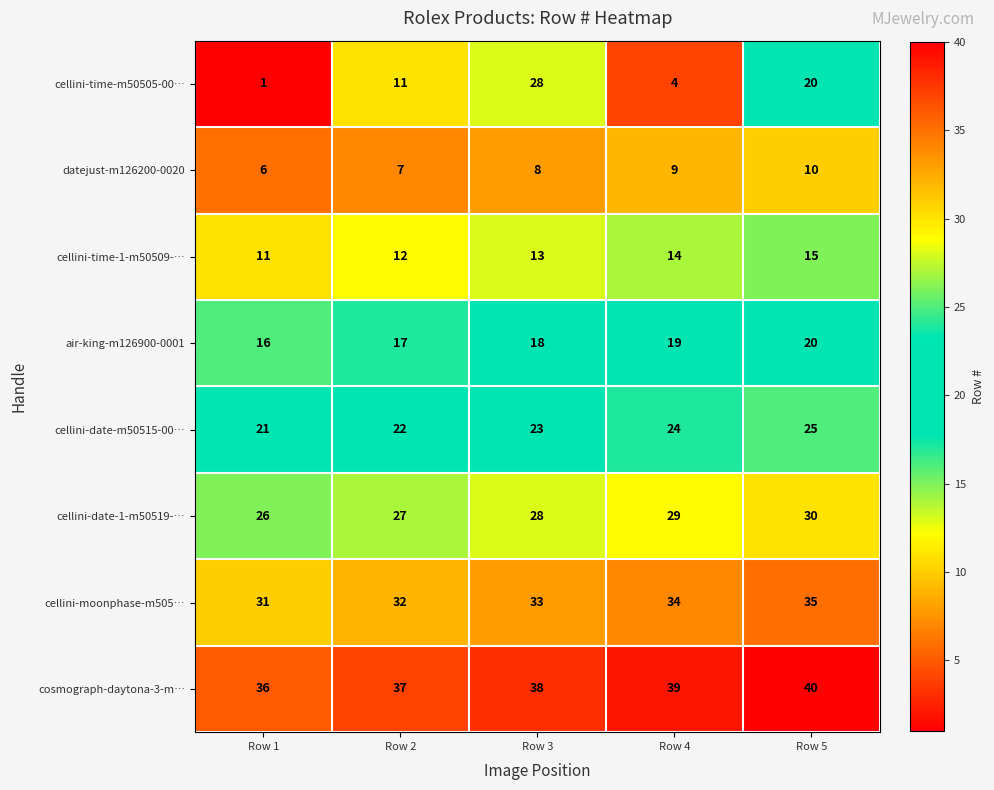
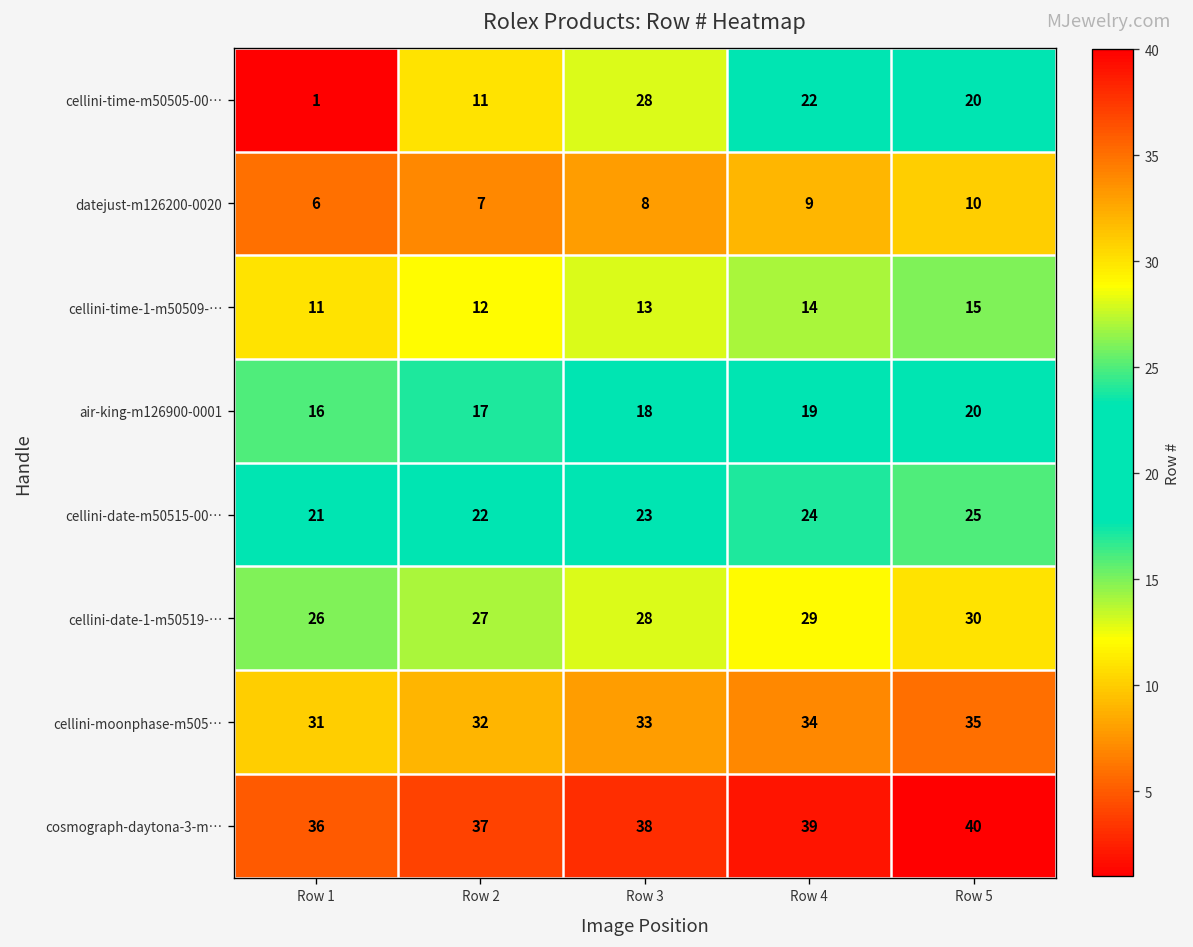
cellini-time-m50505-00…, Row 4: 4 -> 22
